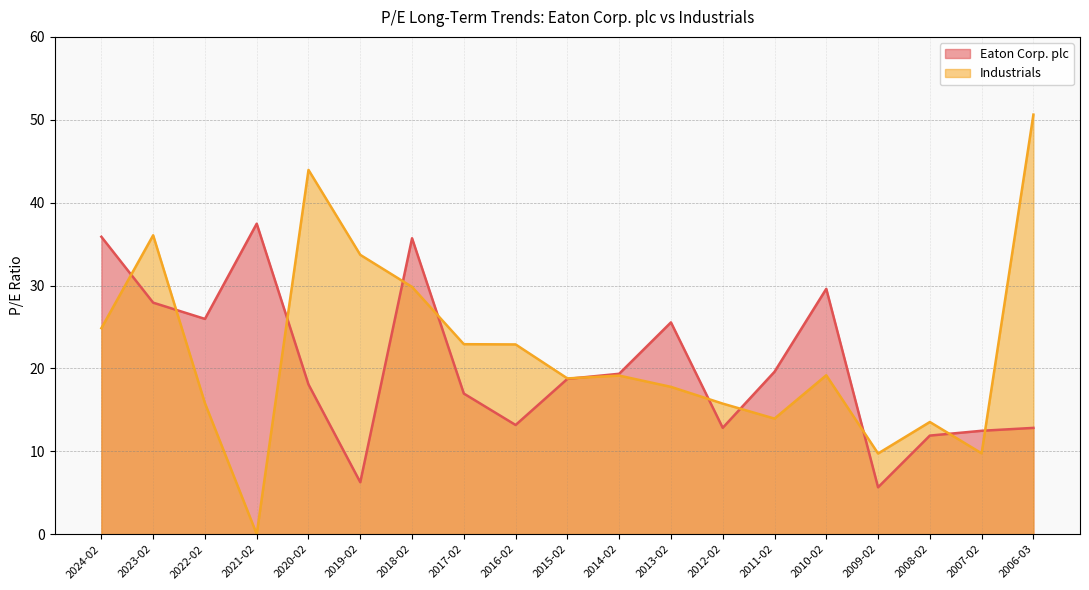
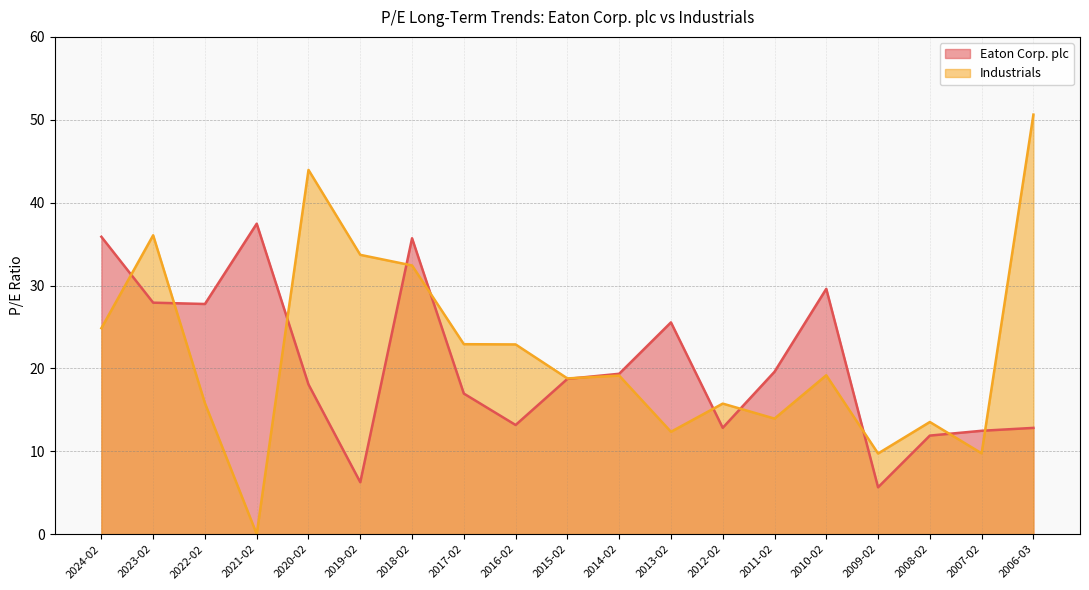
Eaton Corp. plc, 2022-02: 26 -> 28
Industrials, 2018-02: 30 -> 32
Industrials, 2013-02: 18 -> 12
